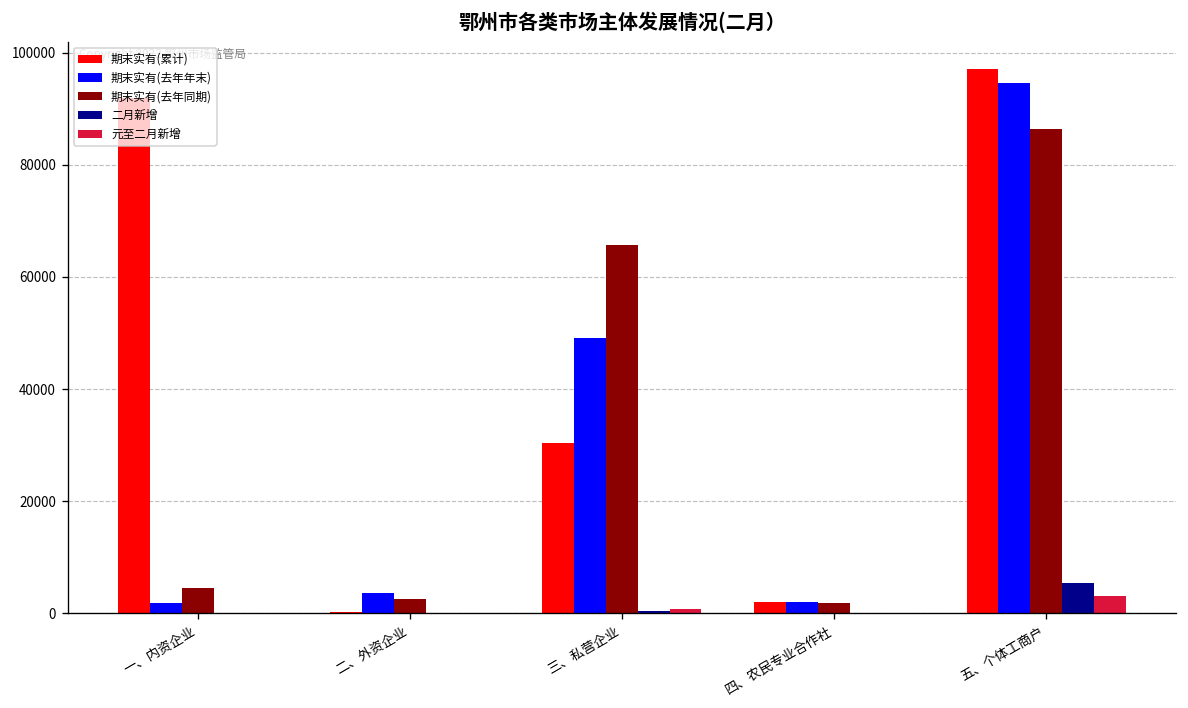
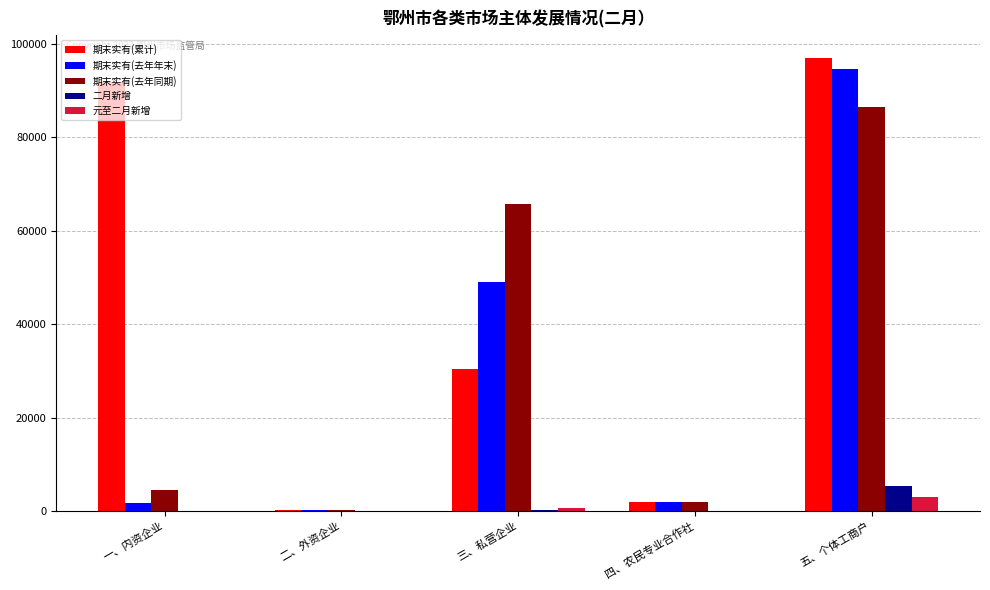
期末实有(去年年末), 二、外资企业: 4000 -> 0
期末实有(去年同期), 二、外资企业: 2000 -> 0
